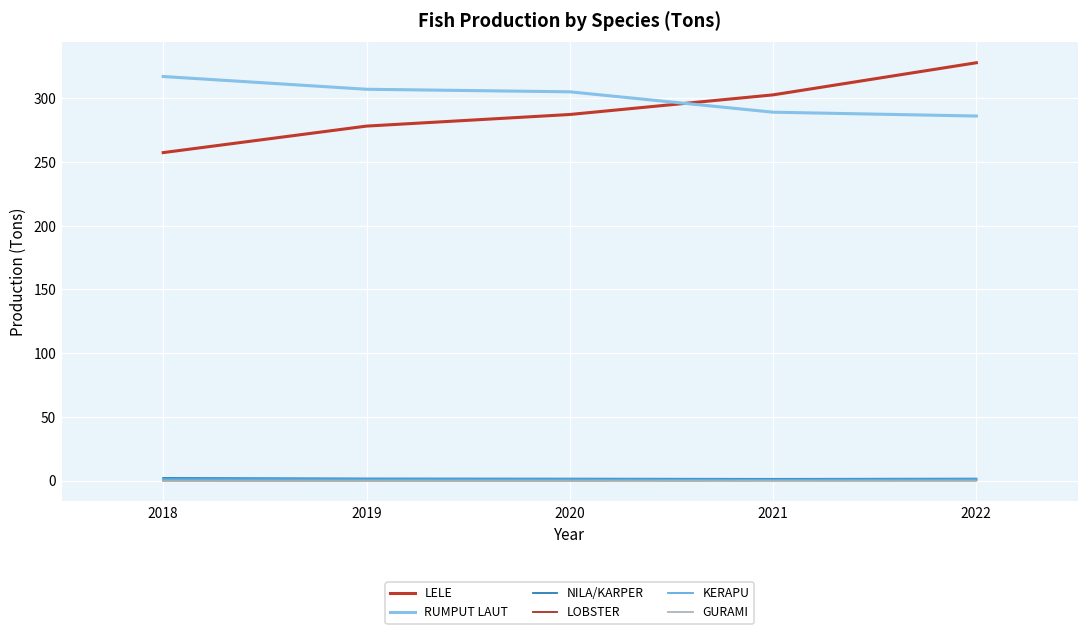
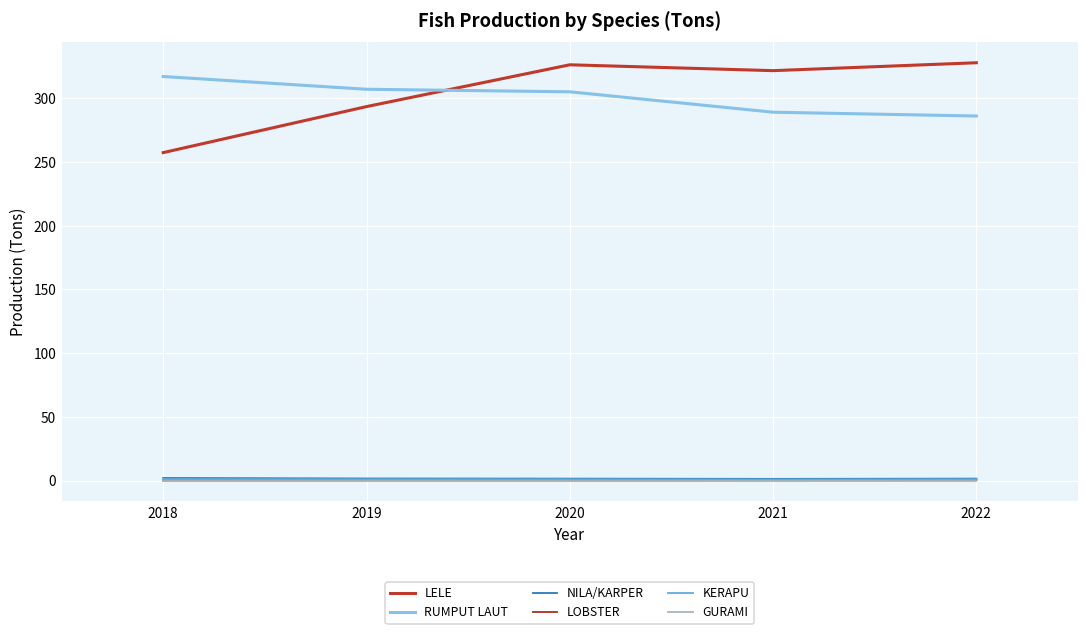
LELE, 2019: 278 -> 293
LELE, 2020: 287 -> 326
LELE, 2021: 303 -> 322
